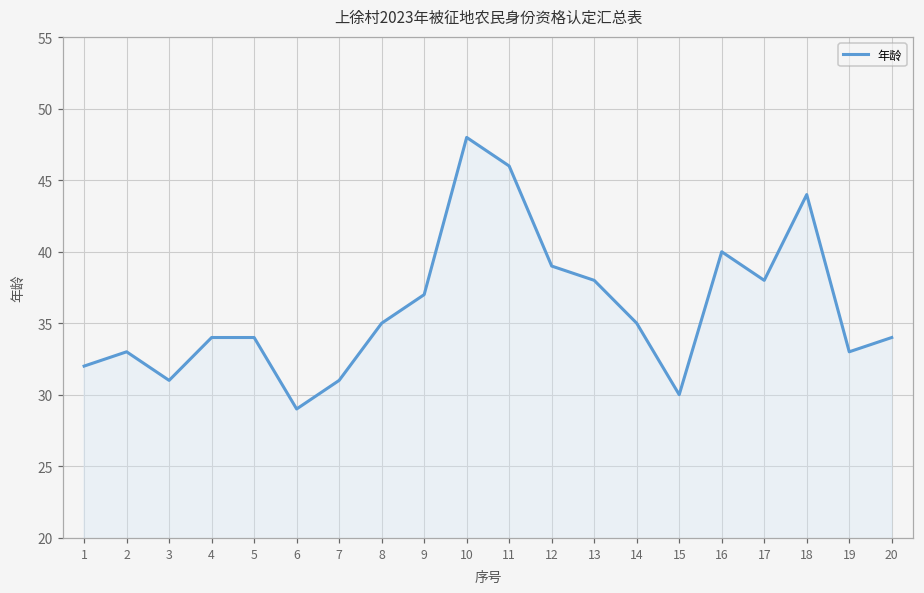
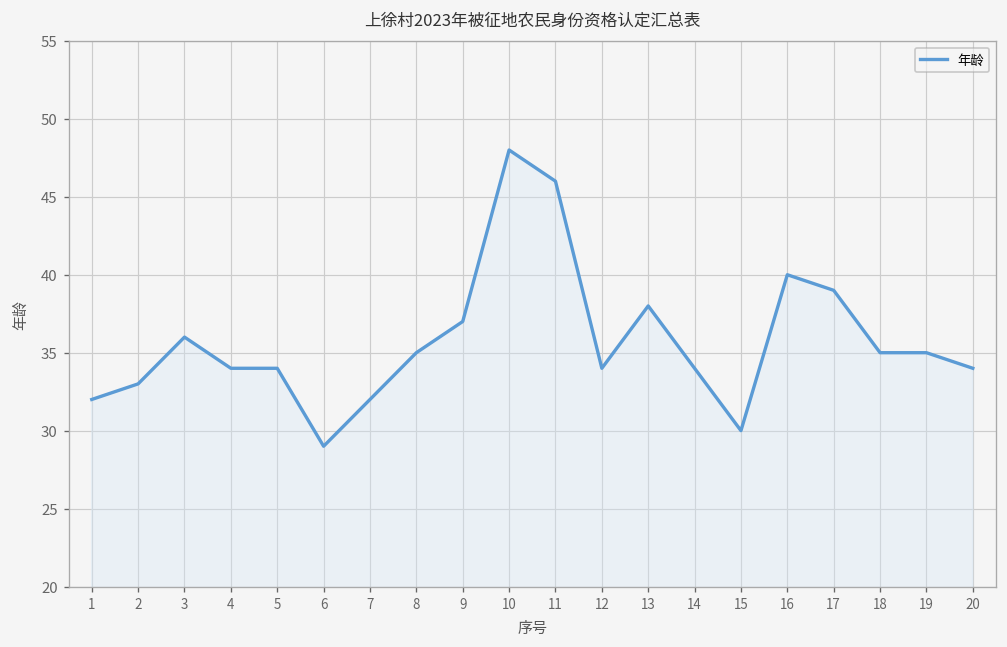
3: 31 -> 36
7: 31 -> 32
12: 39 -> 34
14: 35 -> 34
17: 38 -> 39
18: 44 -> 35
19: 33 -> 35
